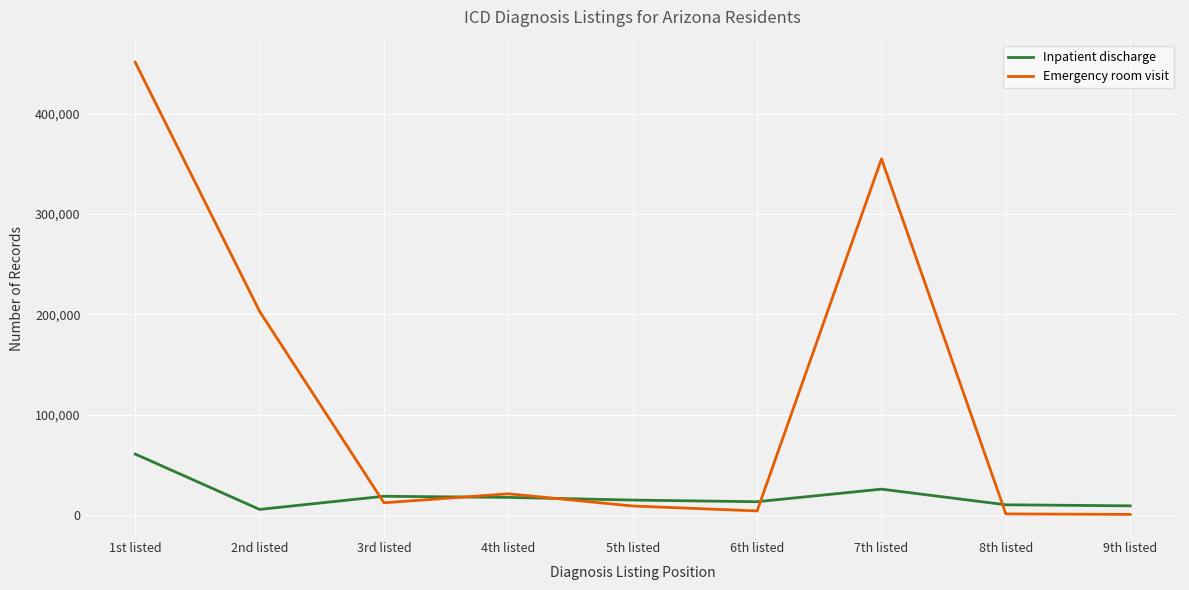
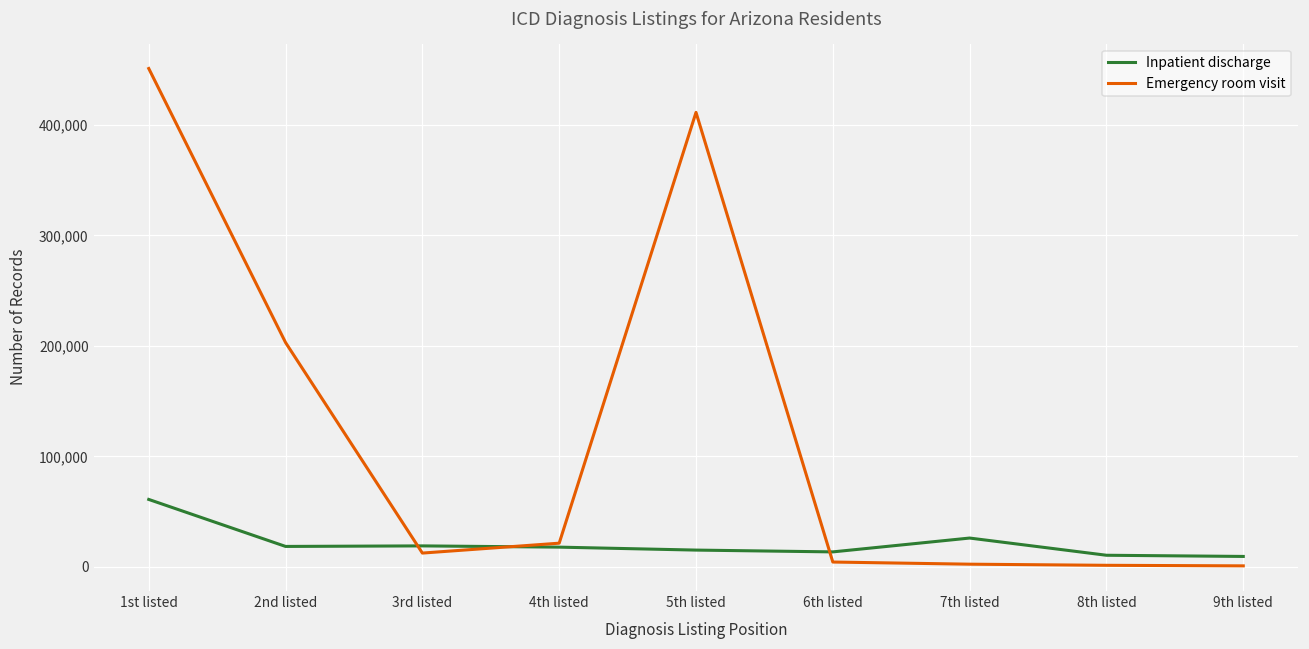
Inpatient discharge, 2nd listed: 6,000 -> 18,000
Emergency room visit, 5th listed: 9,000 -> 411,000
Emergency room visit, 7th listed: 355,000 -> 2,000
